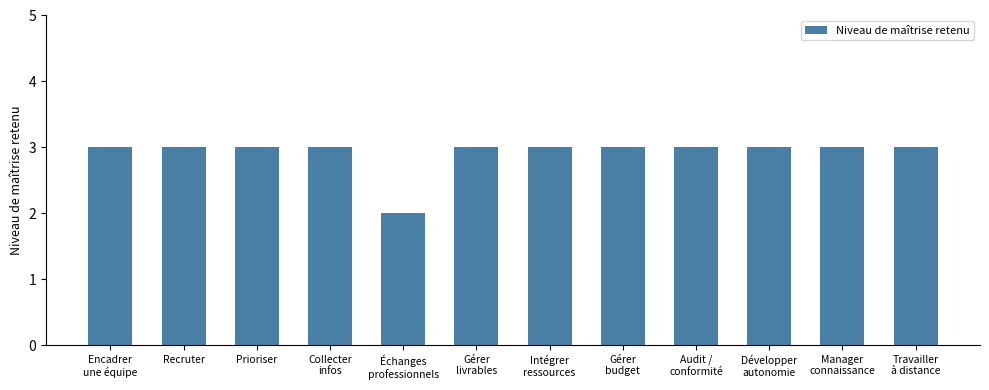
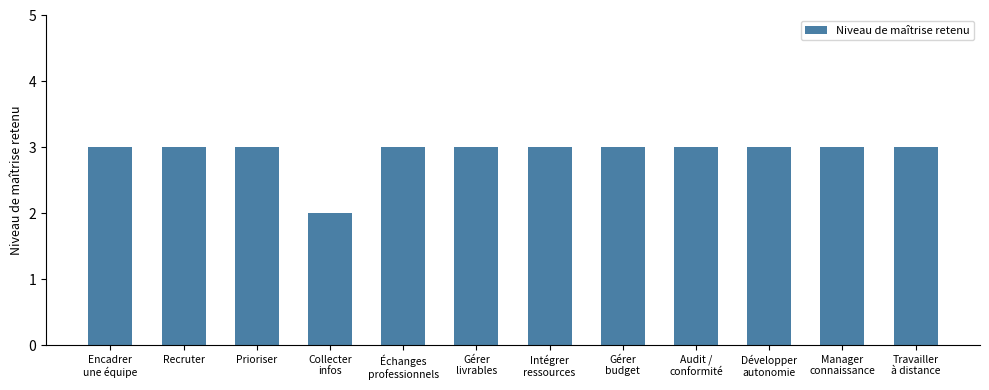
Collecter infos: 3 -> 2
Échanges professionnels: 2 -> 3
